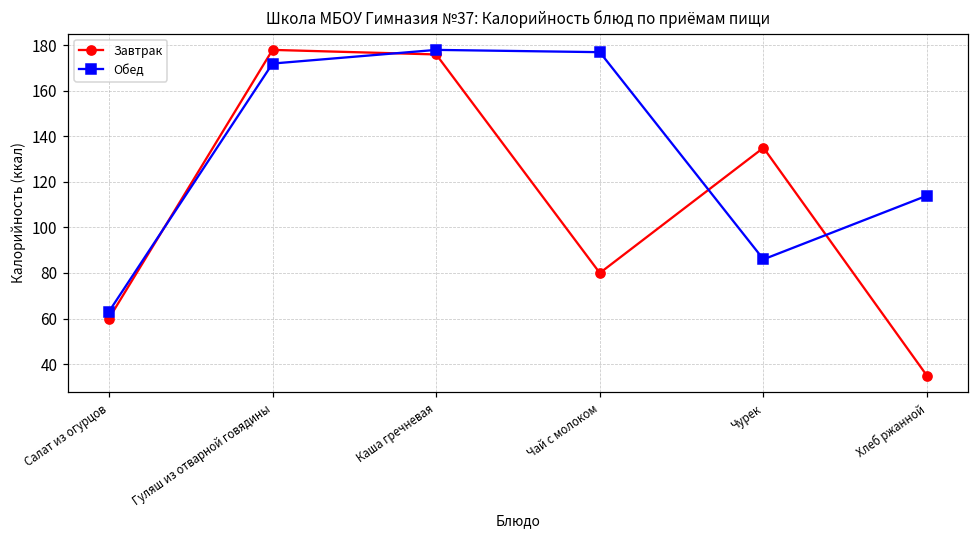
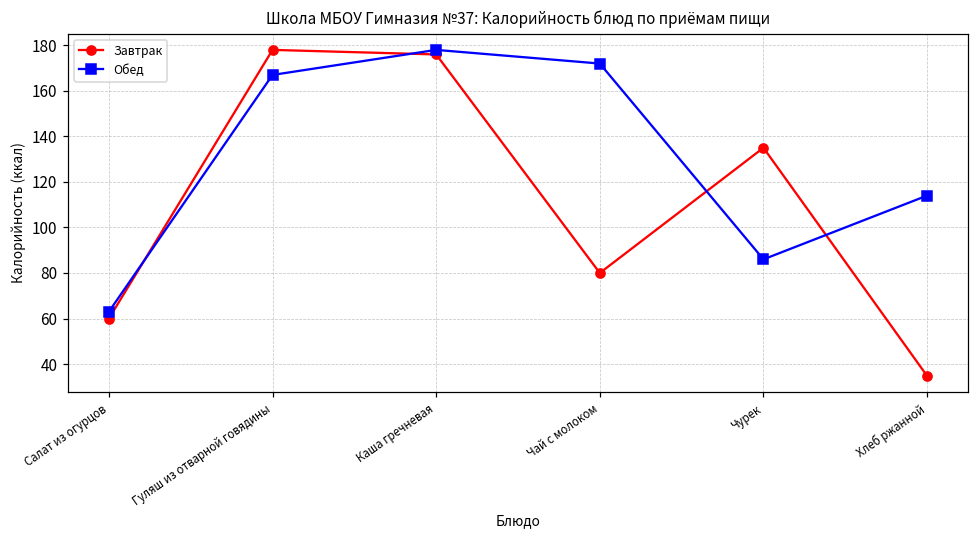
Обед, Гуляш из отварной говядины: 172 -> 167
Обед, Чай с молоком: 177 -> 172
